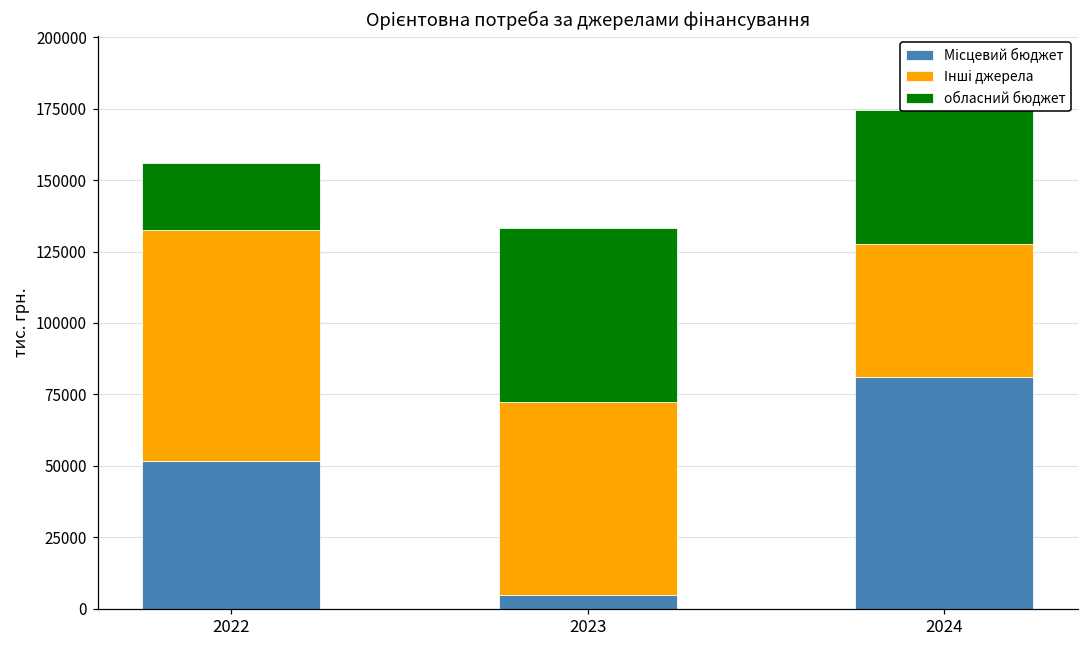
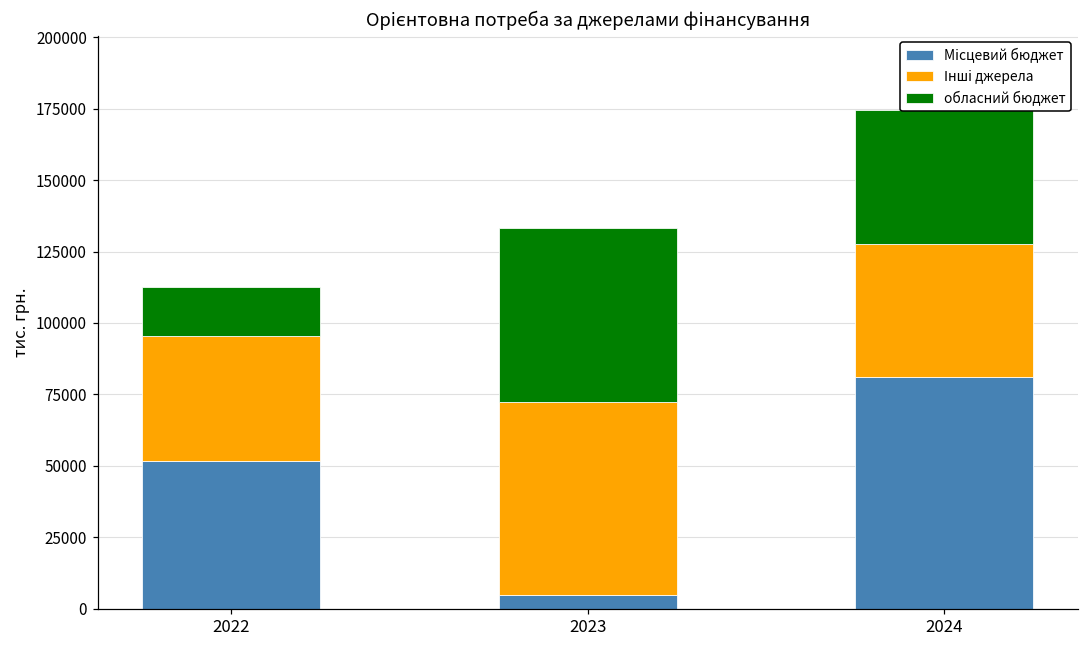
Інші джерела, 2022: 81000 -> 44000
обласний бюджет, 2022: 23000 -> 17000
